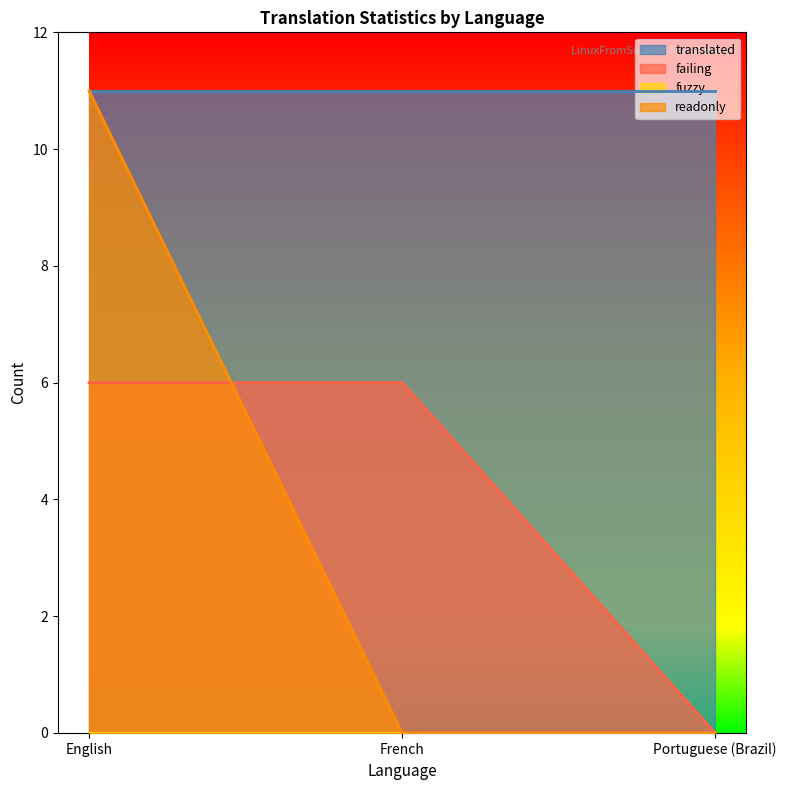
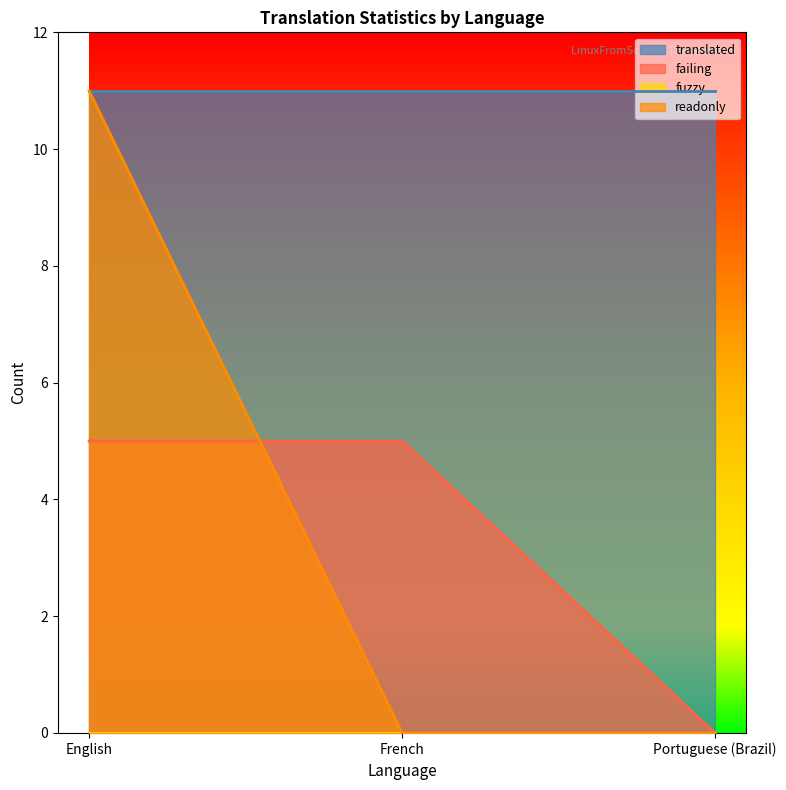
failing, English: 6 -> 5
failing, French: 6 -> 5
